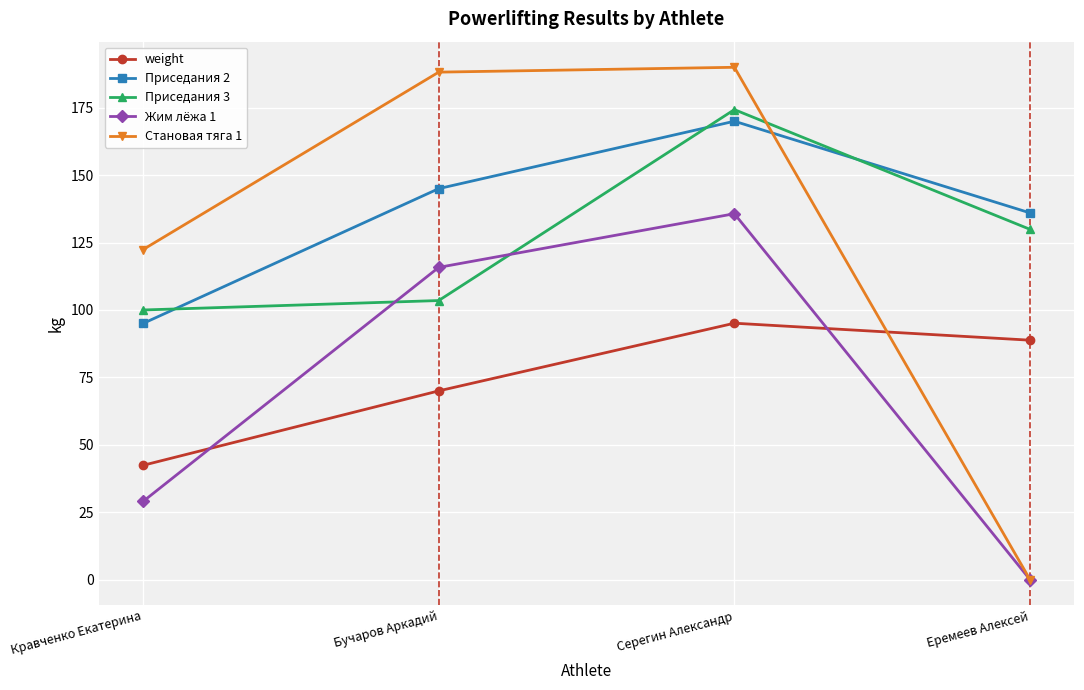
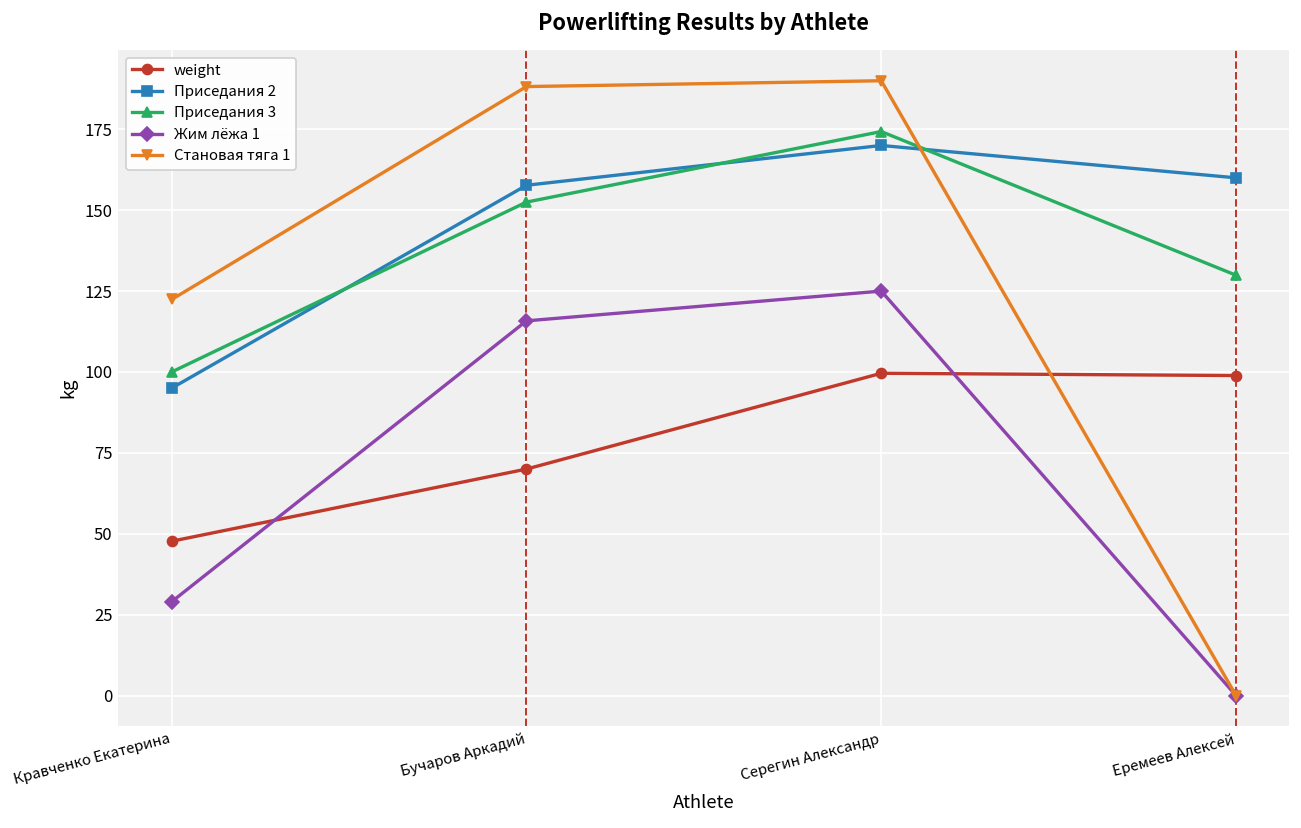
weight, Кравченко Екатерина: 42 -> 48
Приседания 2, Бучаров Аркадий: 145 -> 158
Приседания 3, Бучаров Аркадий: 104 -> 153
weight, Серегин Александр: 95 -> 100
Жим лёжа 1, Серегин Александр: 136 -> 125
weight, Еремеев Алексей: 89 -> 99
Приседания 2, Еремеев Алексей: 136 -> 160
